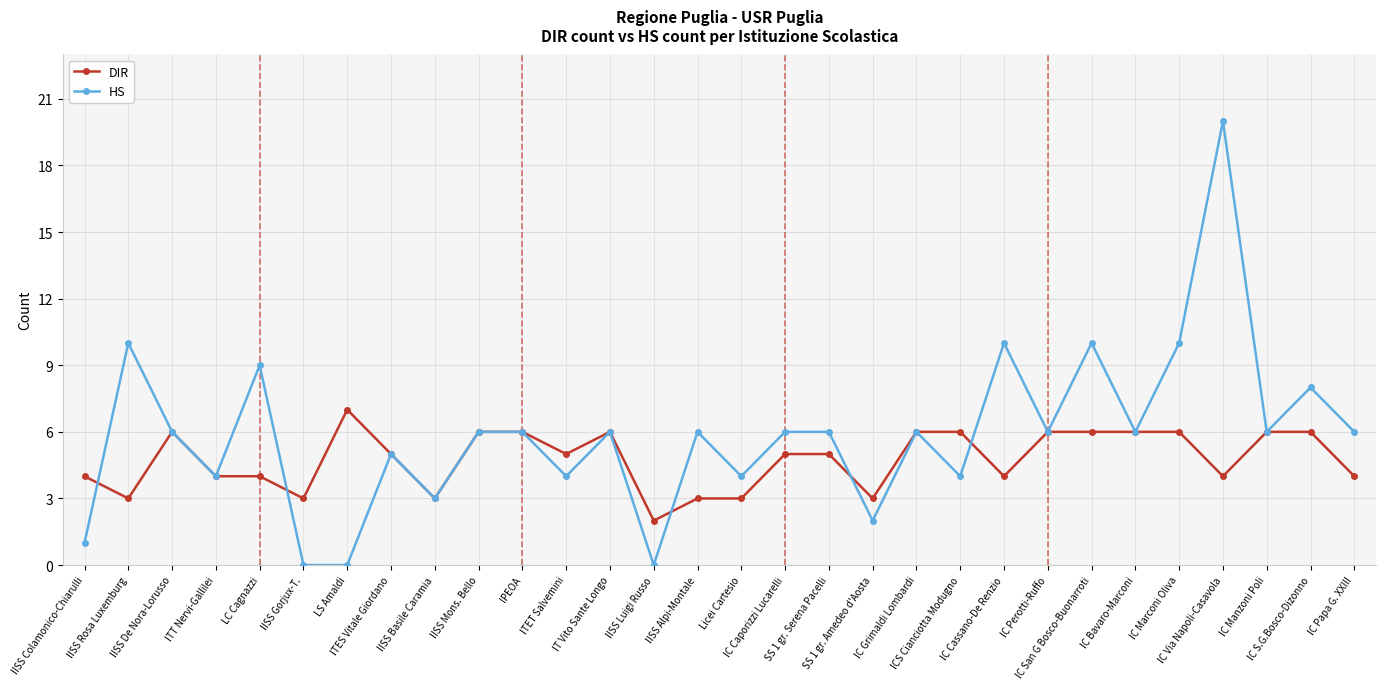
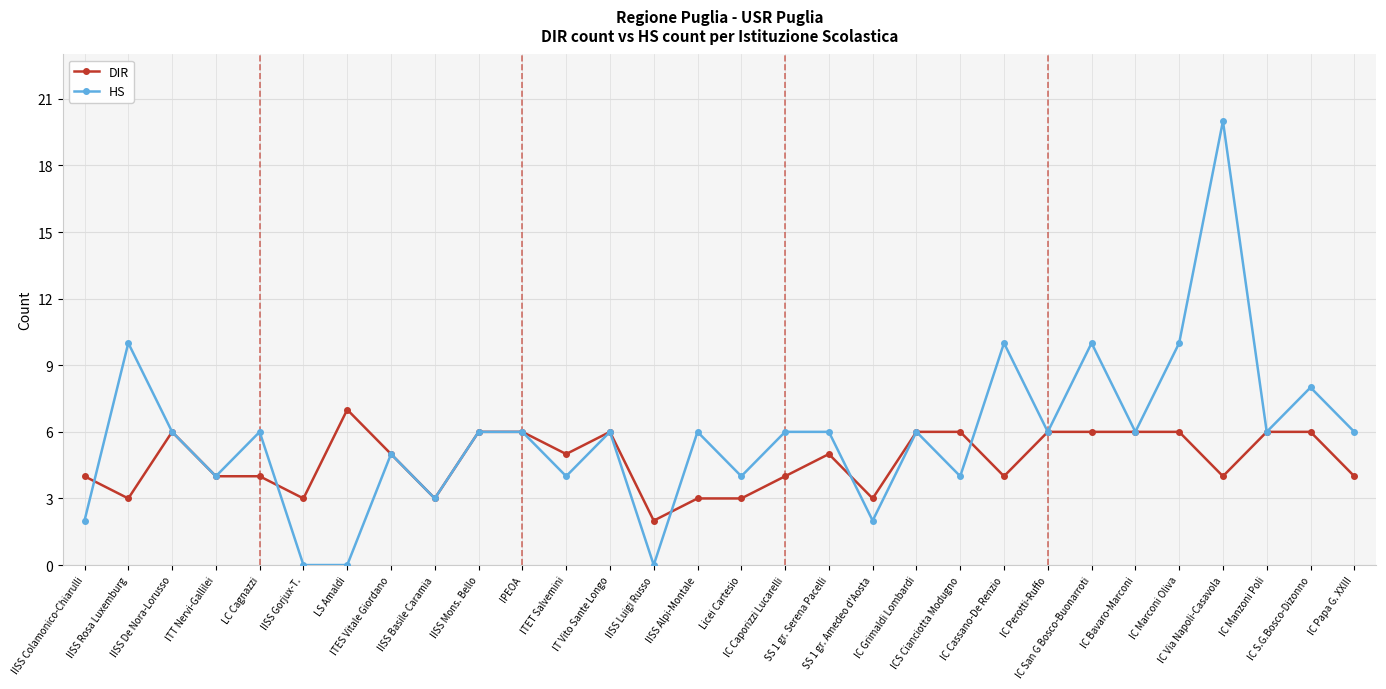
HS, IISS Colamonico-Chiarulli: 1 -> 2
HS, LC Cagnazzi: 9 -> 6
DIR, IC Caporizzi Lucarelli: 5 -> 4
